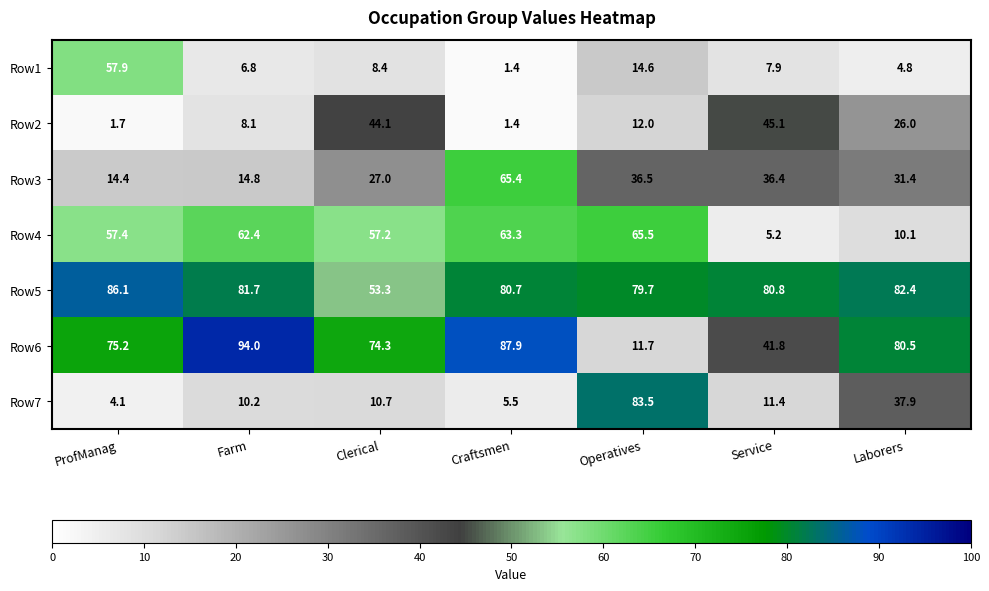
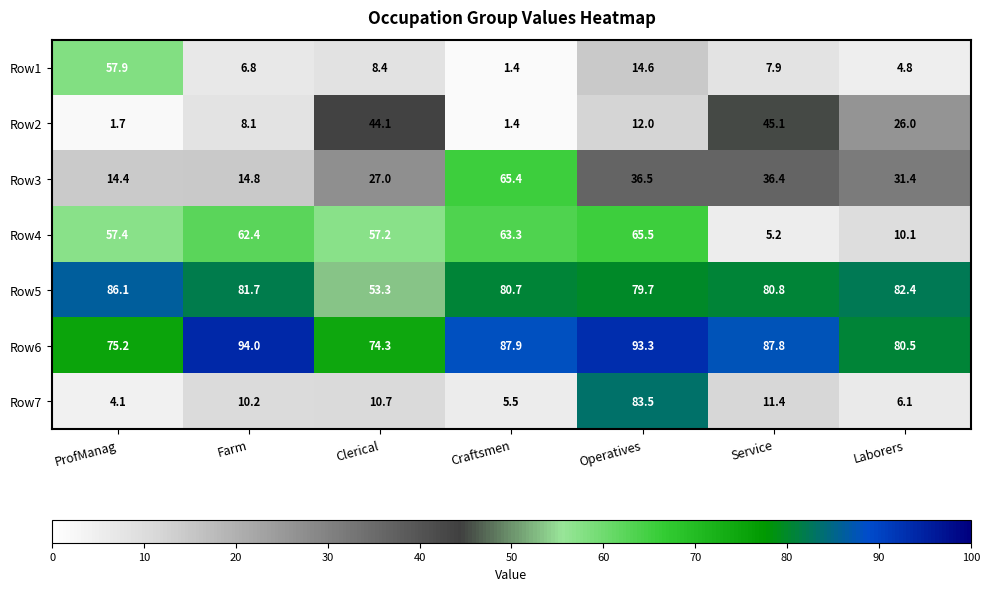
Row6, Operatives: 11.7 -> 93.3
Row6, Service: 41.8 -> 87.8
Row7, Laborers: 37.9 -> 6.1
